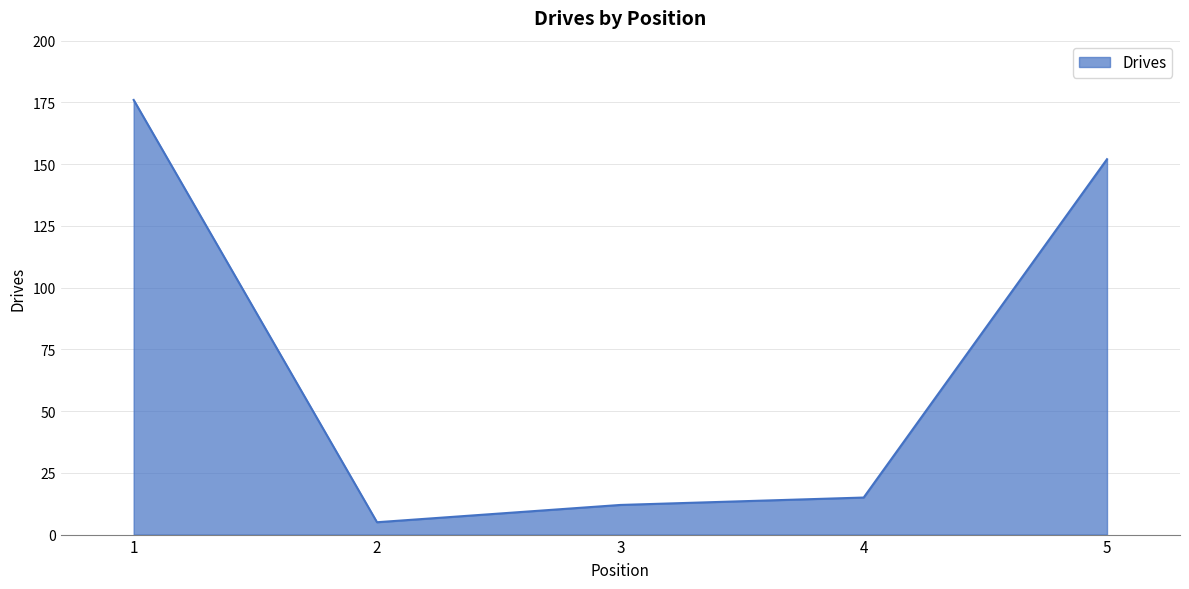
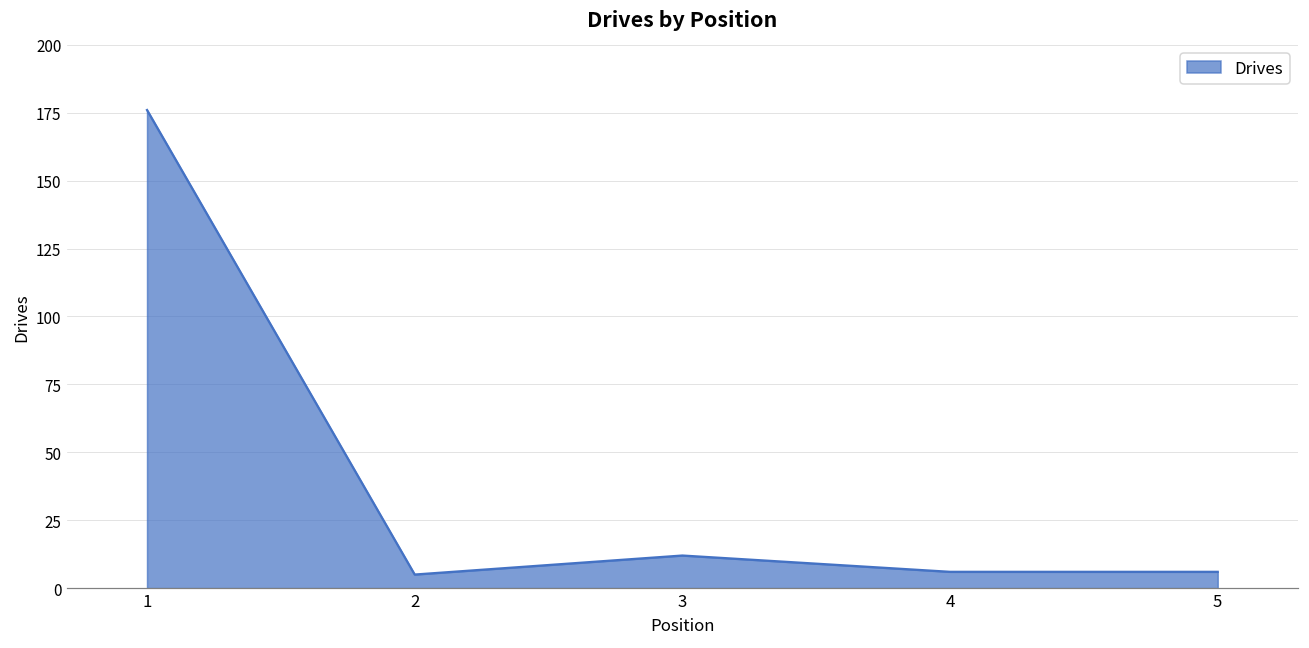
4: 15 -> 6
5: 152 -> 6
